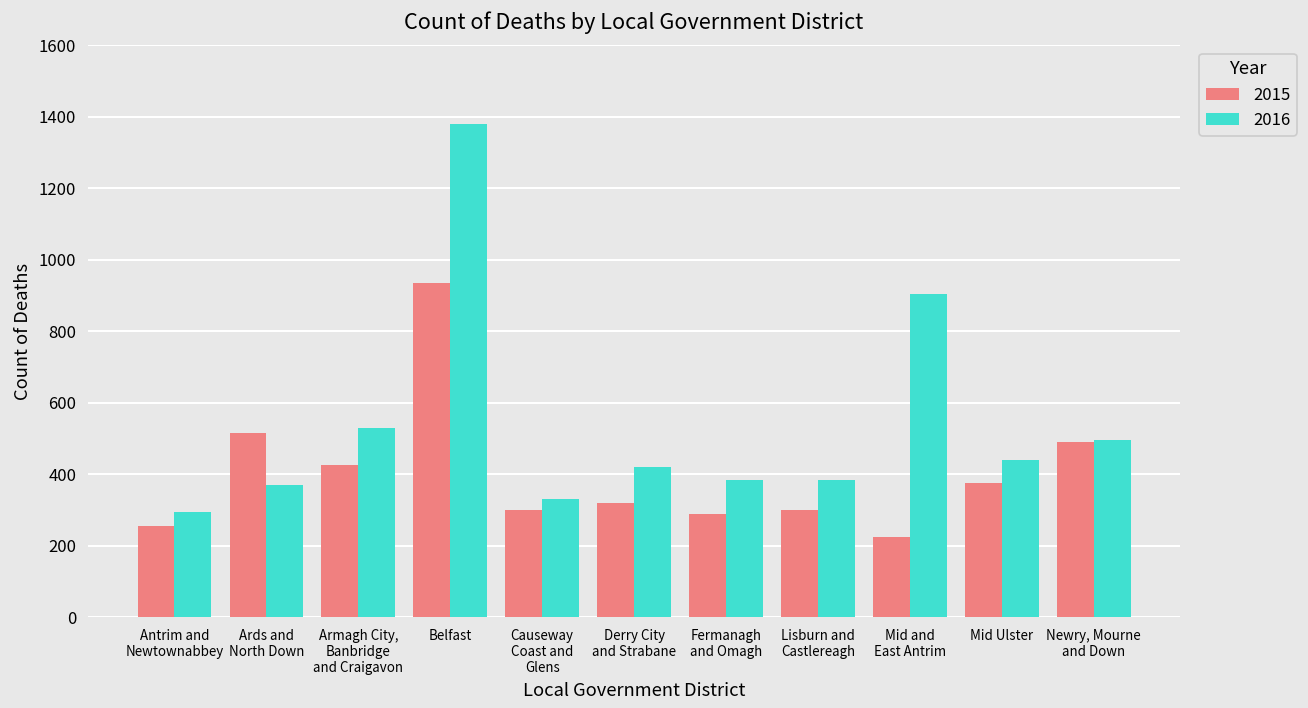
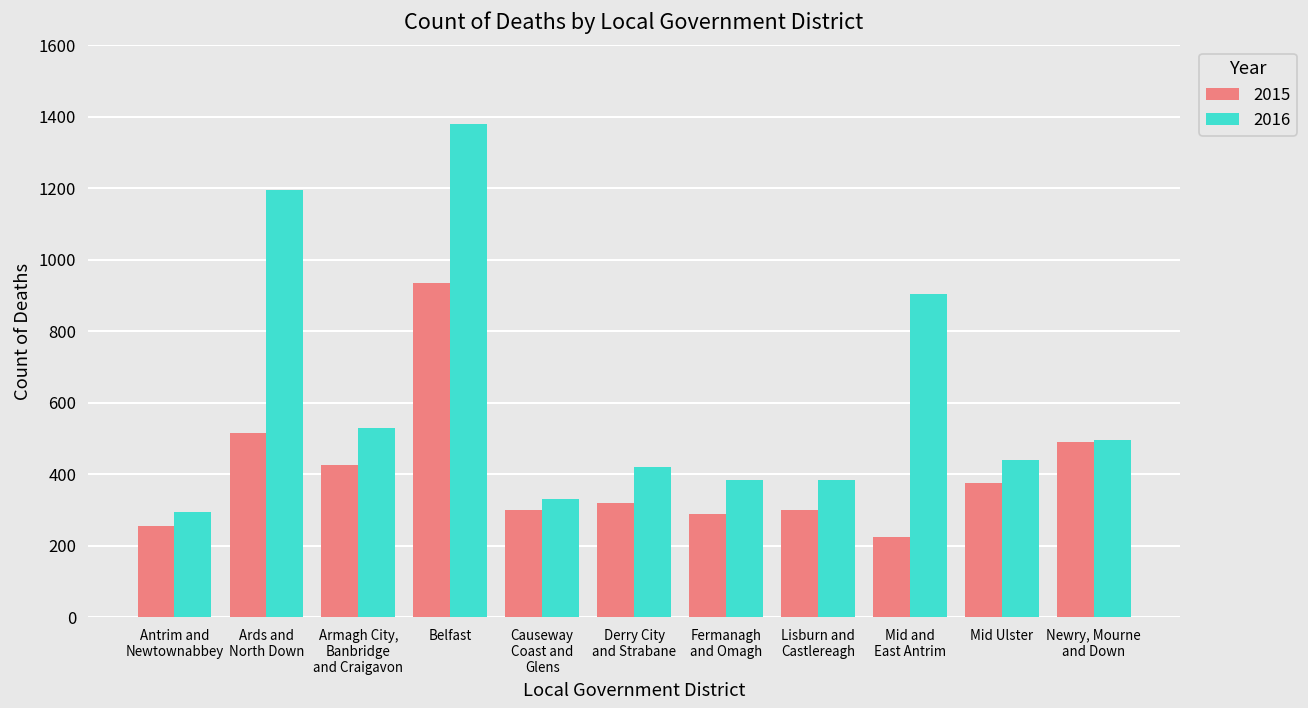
2016, Ards and North Down: 370 -> 1200
